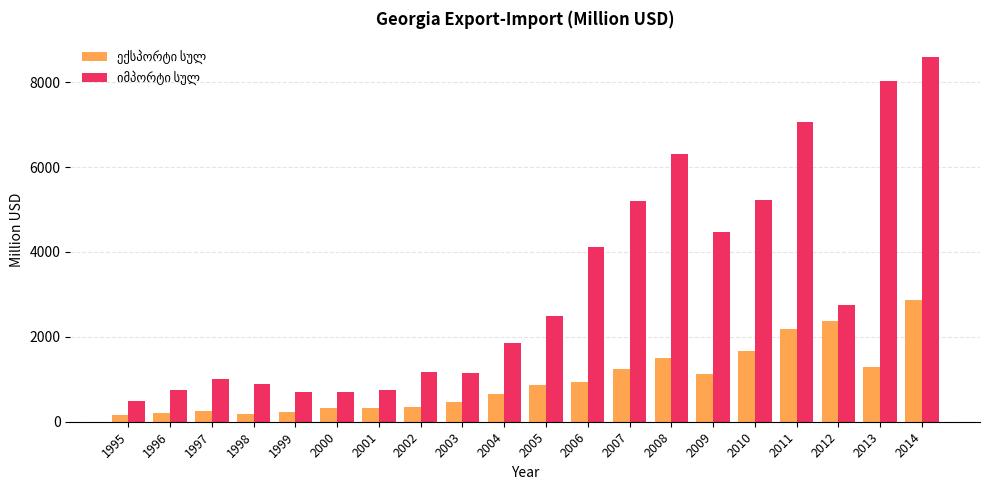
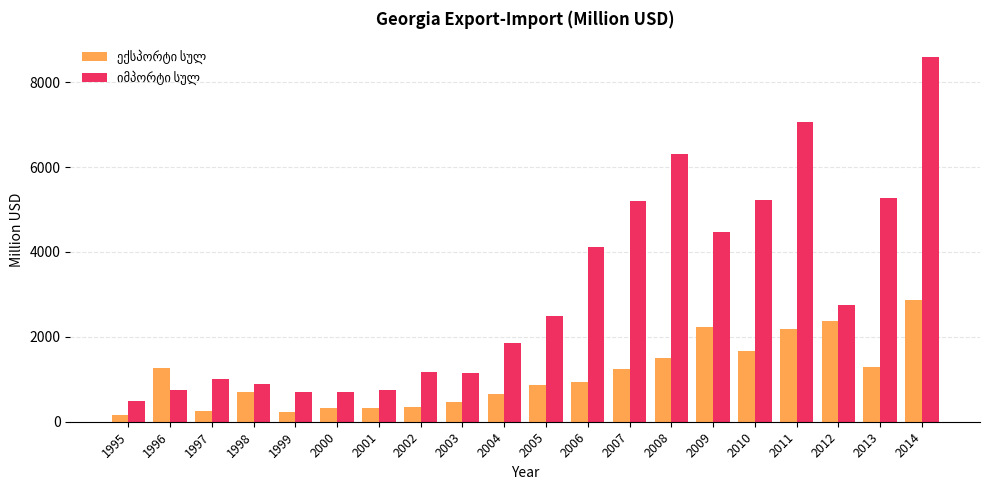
ექსპორტი სულ, 1996: 200 -> 1300
ექსპორტი სულ, 1998: 200 -> 700
ექსპორტი სულ, 2009: 1100 -> 2200
იმპორტი სულ, 2013: 8000 -> 5300
